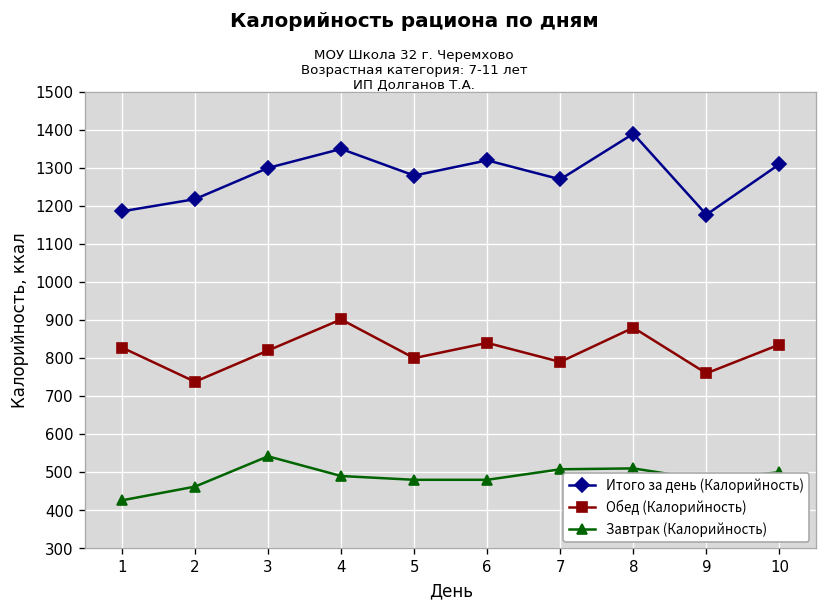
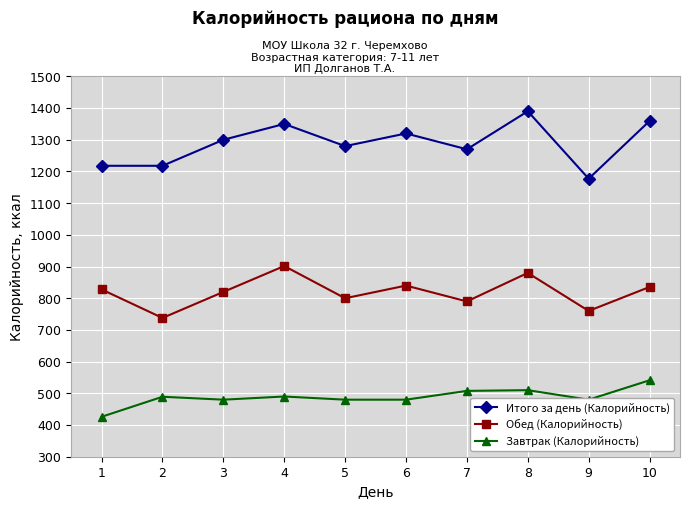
Итого за день (Калорийность), 1: 1190 -> 1220
Завтрак (Калорийность), 2: 460 -> 490
Завтрак (Калорийность), 3: 540 -> 480
Итого за день (Калорийность), 10: 1310 -> 1360
Завтрак (Калорийность), 10: 500 -> 540
